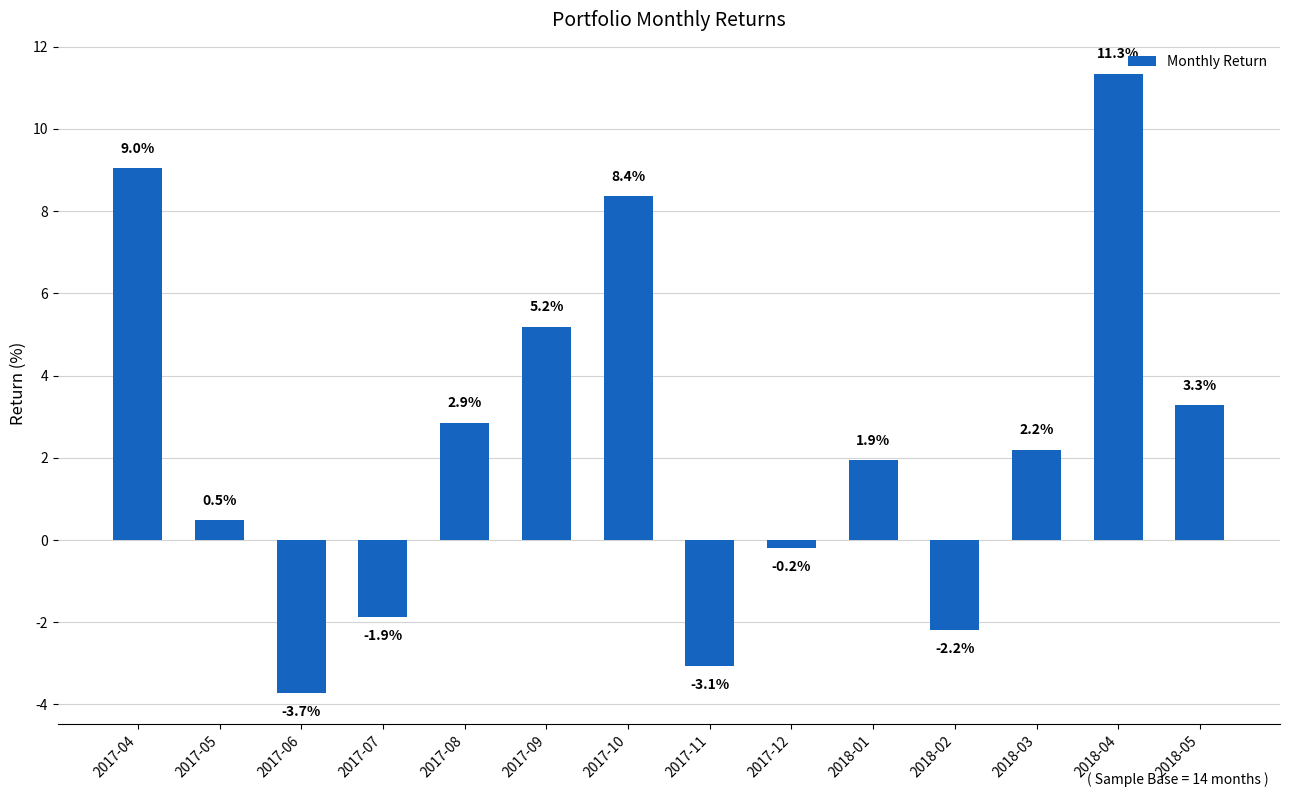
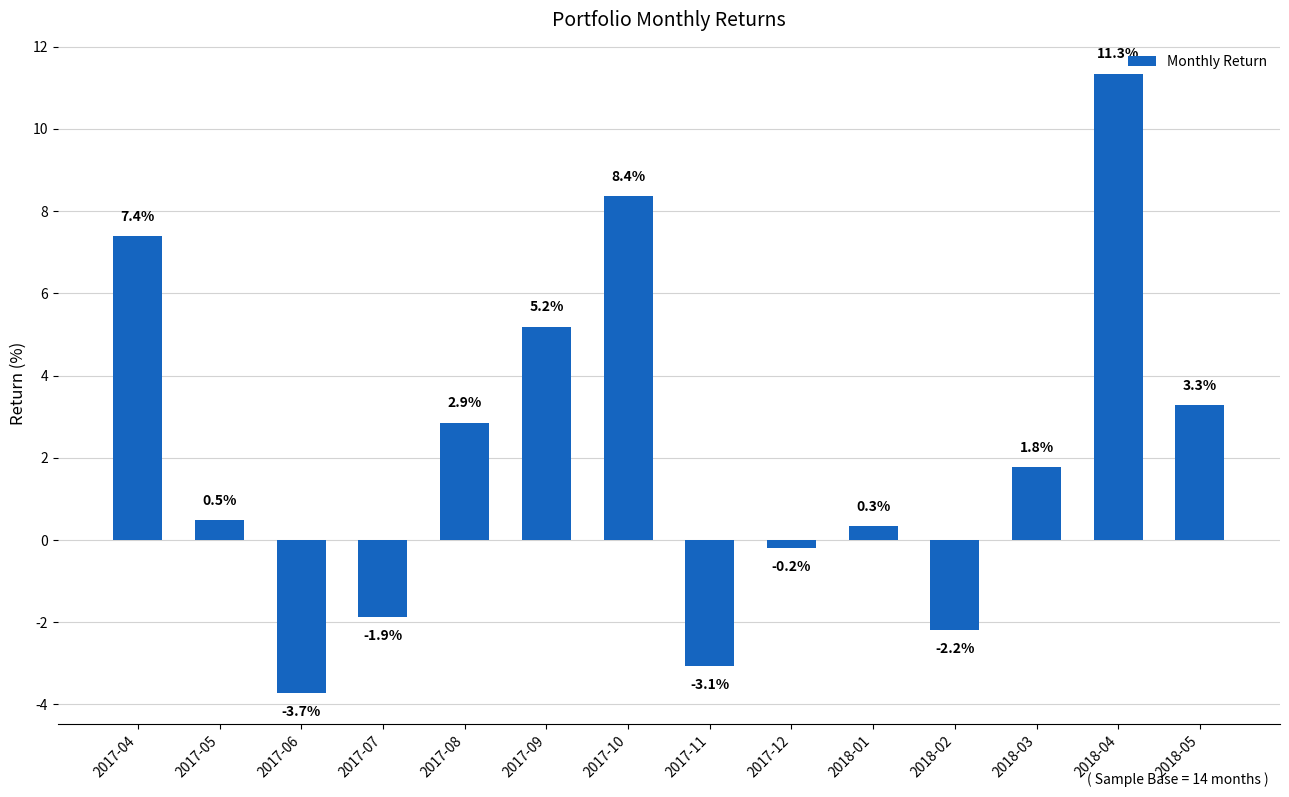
2017-04: 9.0% -> 7.4%
2018-01: 1.9% -> 0.3%
2018-03: 2.2% -> 1.8%
